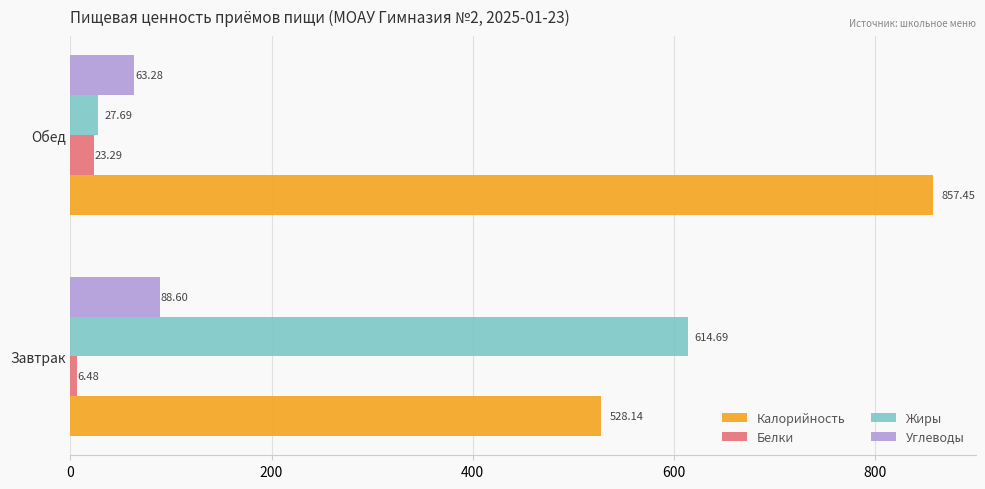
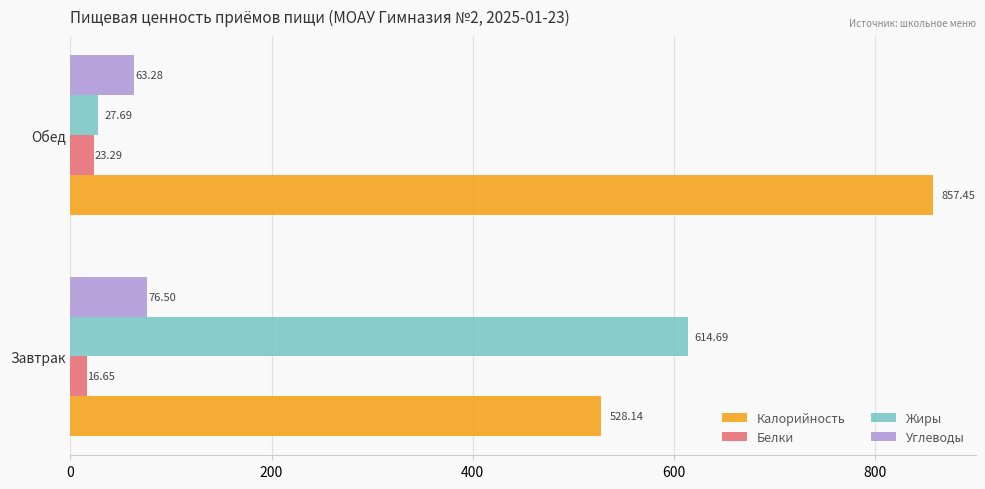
Углеводы, Завтрак: 88.60 -> 76.50
Белки, Завтрак: 6.48 -> 16.65
